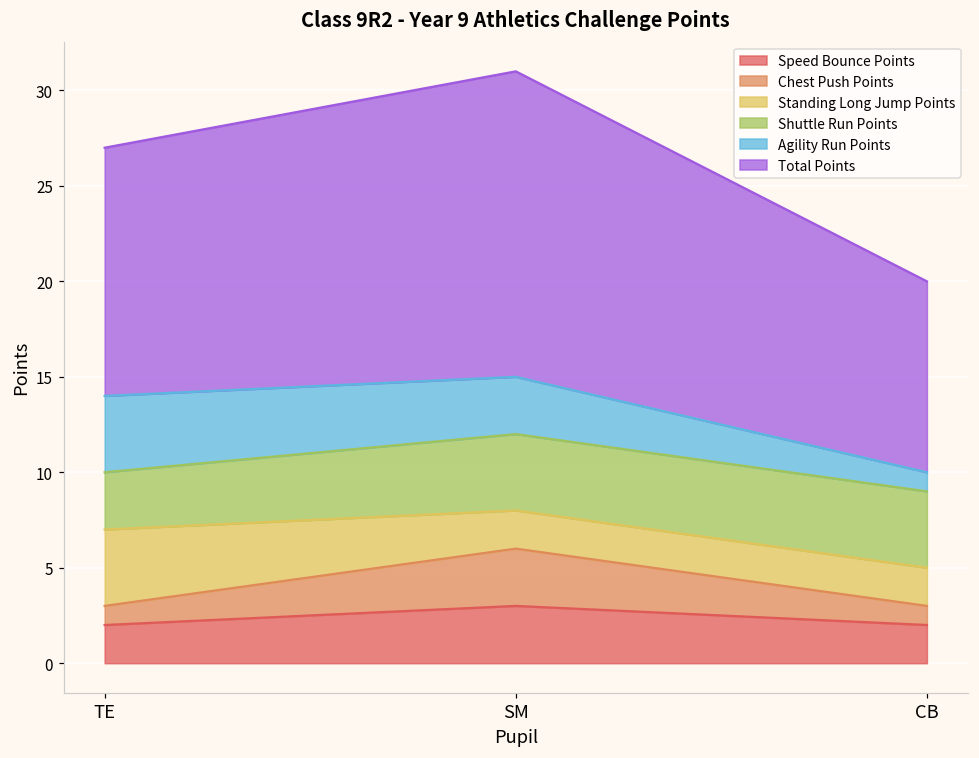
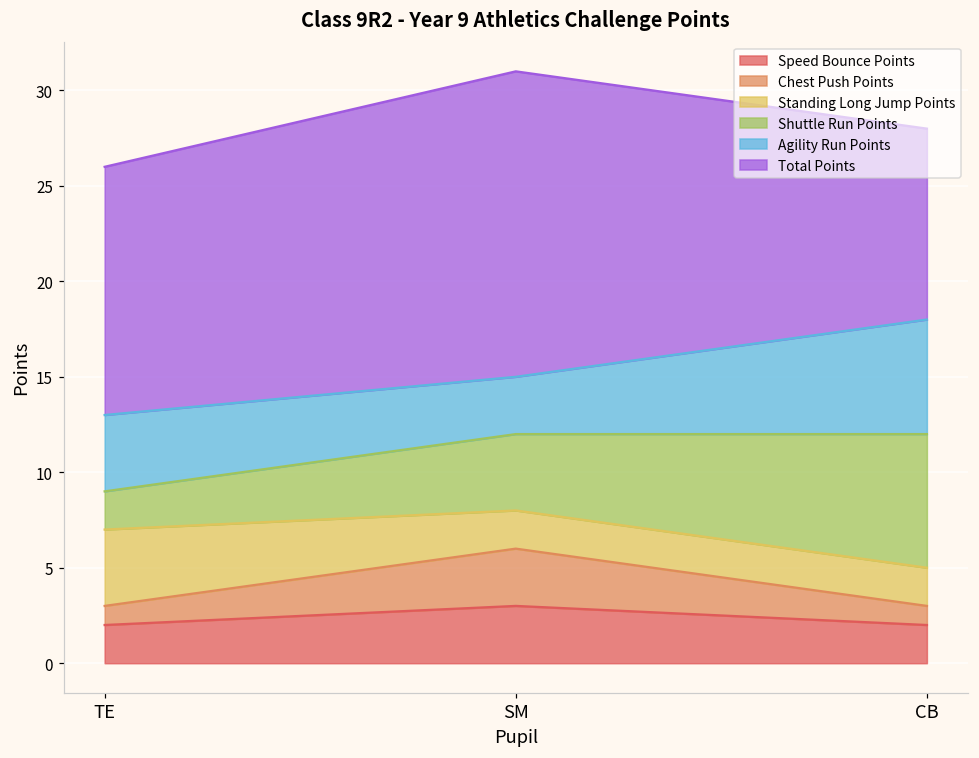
Shuttle Run Points, TE: 3 -> 2
Shuttle Run Points, CB: 4 -> 7
Agility Run Points, CB: 1 -> 6
